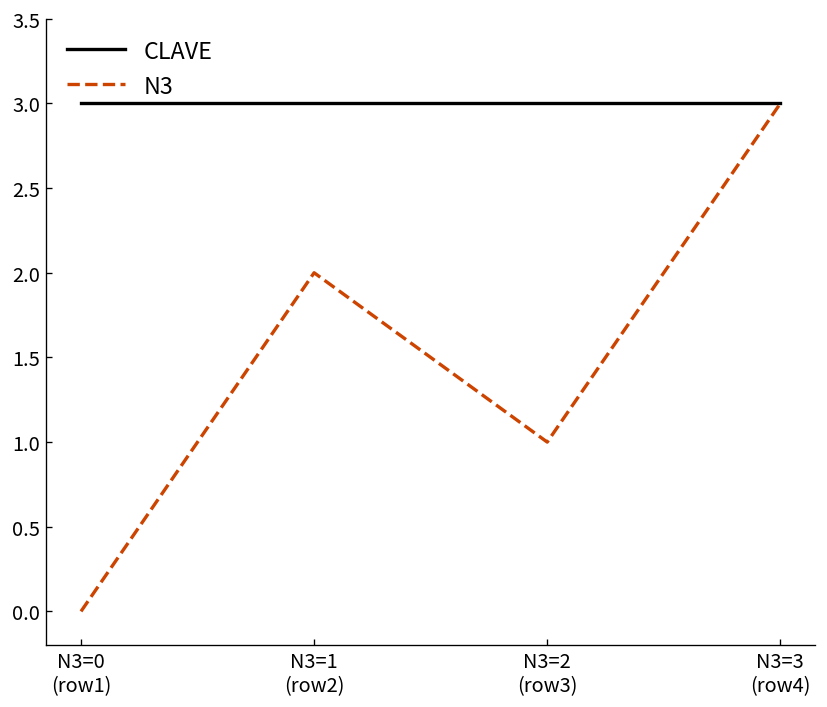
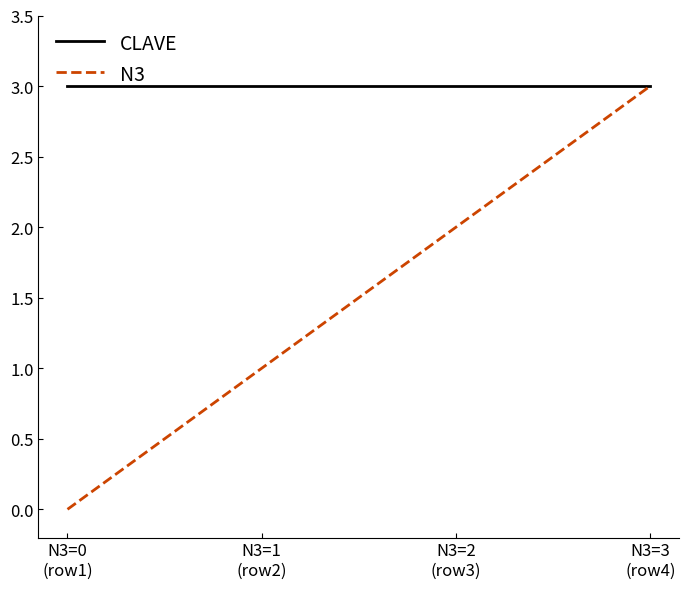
N3, N3=1 (row2): 2 -> 1
N3, N3=2 (row3): 1 -> 2
